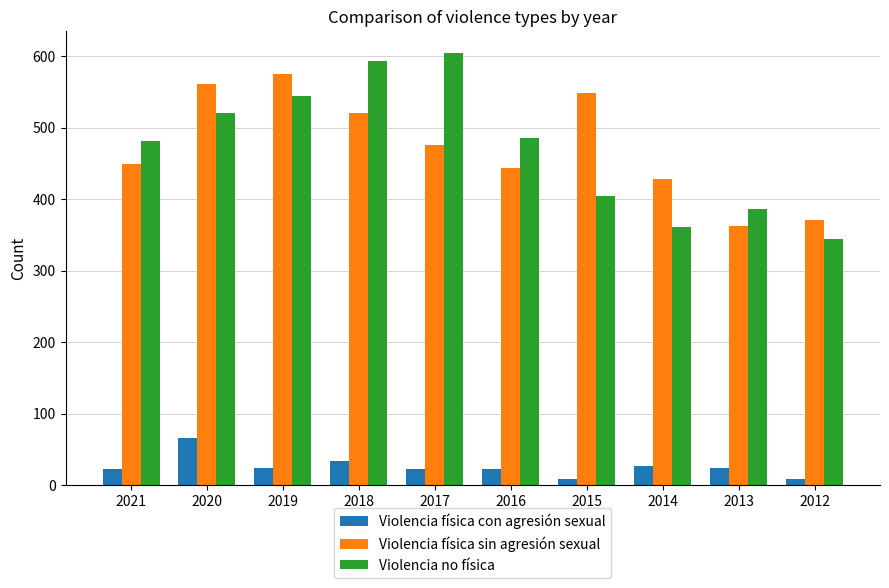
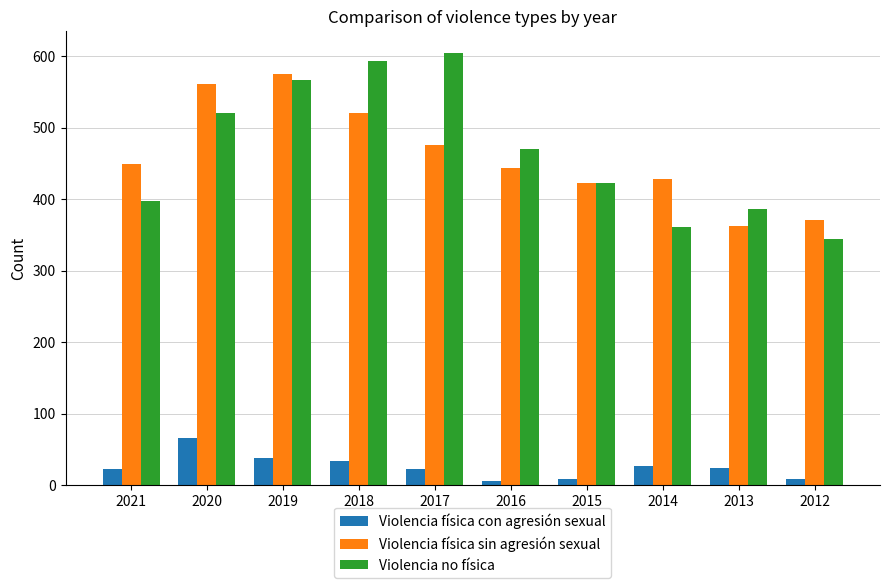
Violencia no física, 2021: 480 -> 400
Violencia física con agresión sexual, 2019: 20 -> 40
Violencia no física, 2019: 540 -> 570
Violencia física con agresión sexual, 2016: 20 -> 10
Violencia no física, 2016: 490 -> 470
Violencia física sin agresión sexual, 2015: 550 -> 420
Violencia no física, 2015: 410 -> 420
